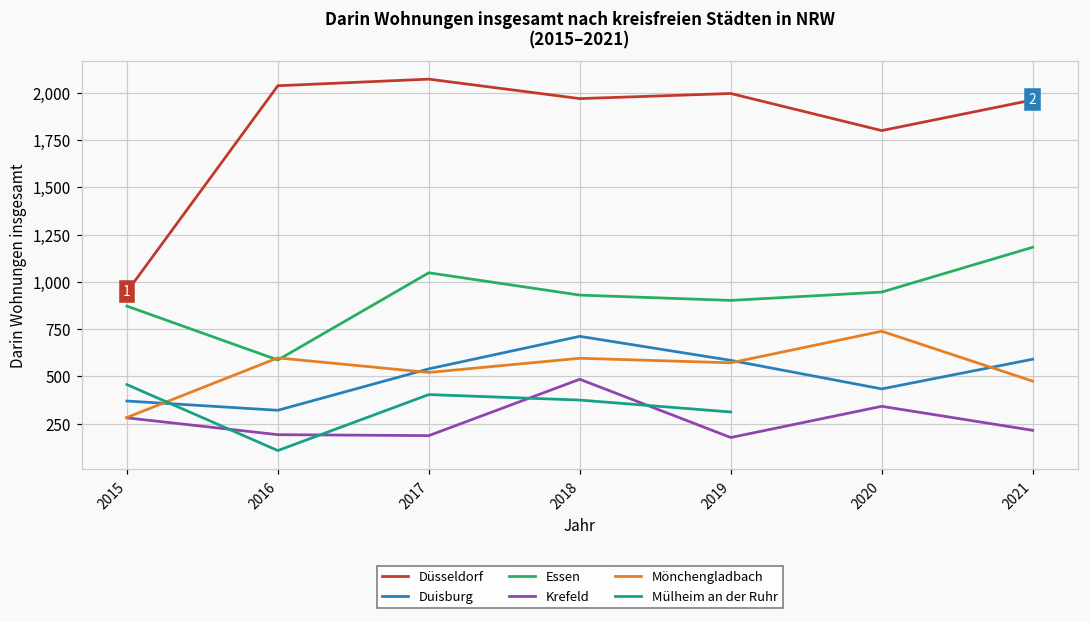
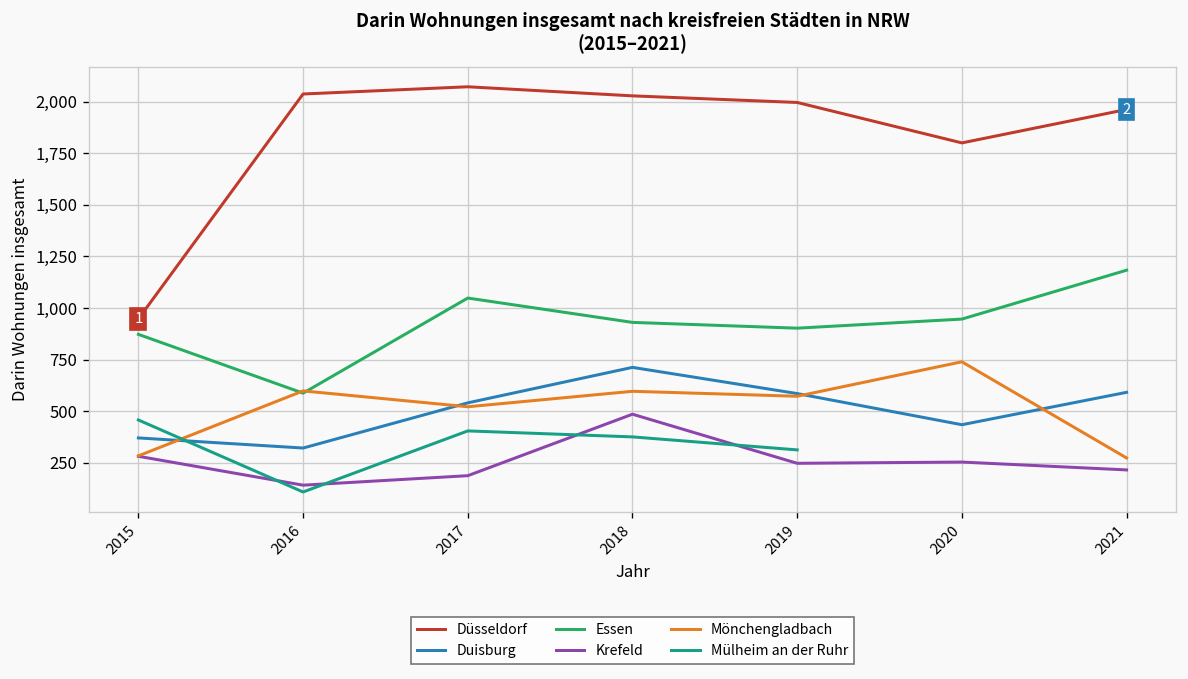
Krefeld, 2016: 190 -> 140
Düsseldorf, 2018: 1,970 -> 2,030
Krefeld, 2019: 180 -> 250
Krefeld, 2020: 340 -> 250
Mönchengladbach, 2021: 480 -> 270
